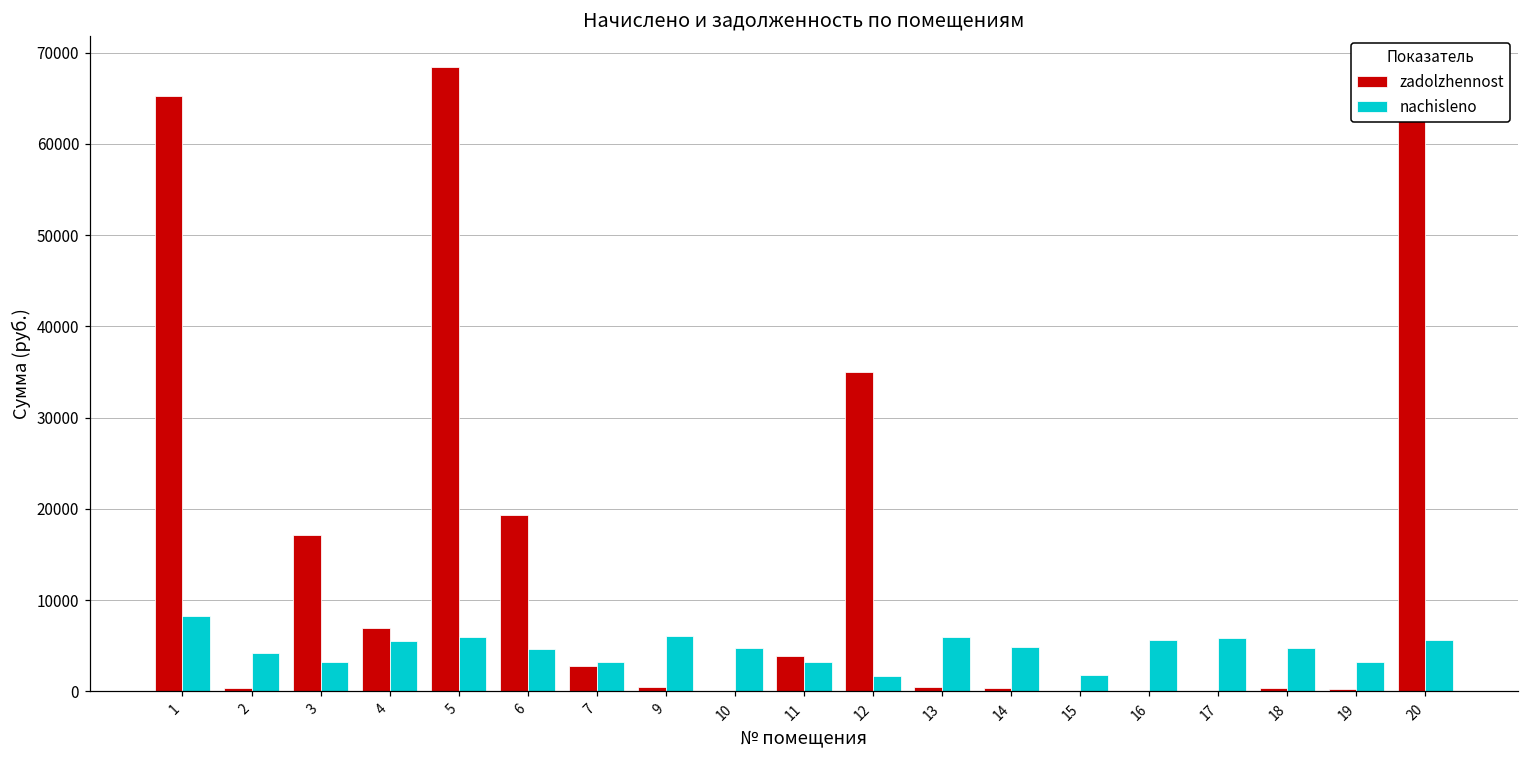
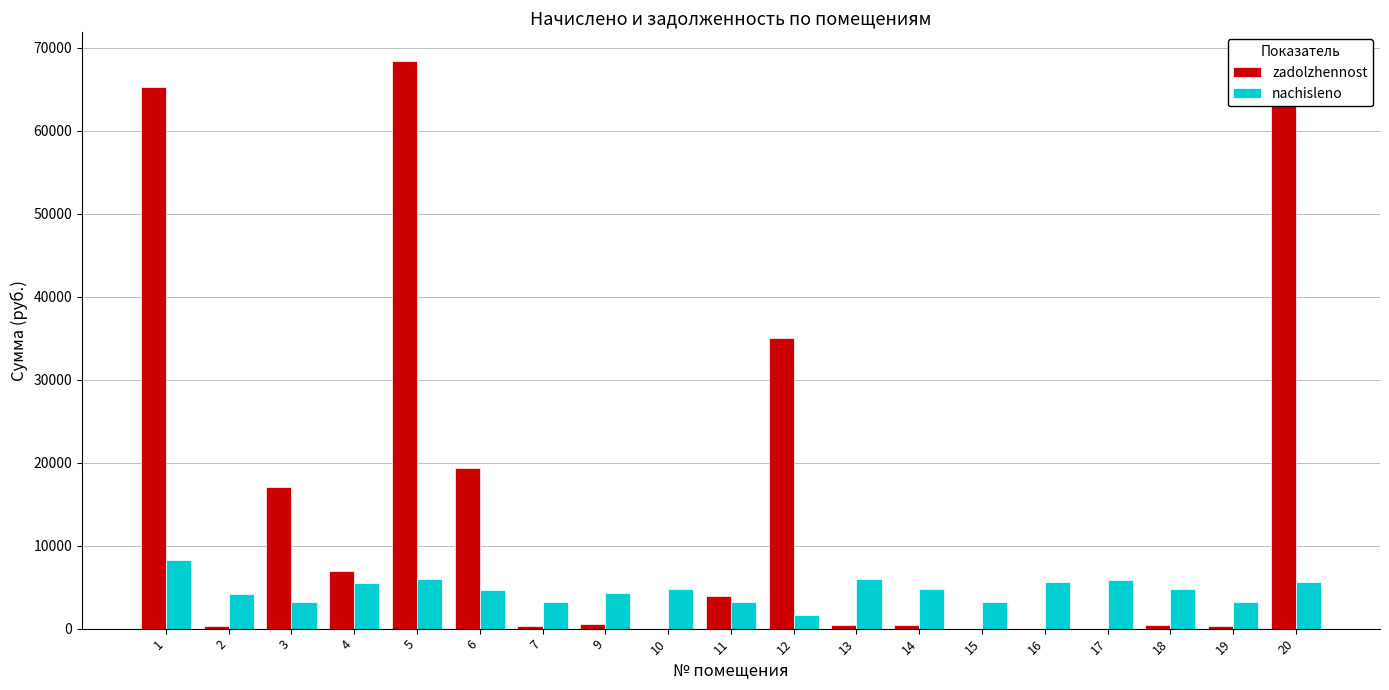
zadolzhennost, 7: 3000 -> 0
nachisleno, 9: 6000 -> 4000
nachisleno, 15: 2000 -> 3000
